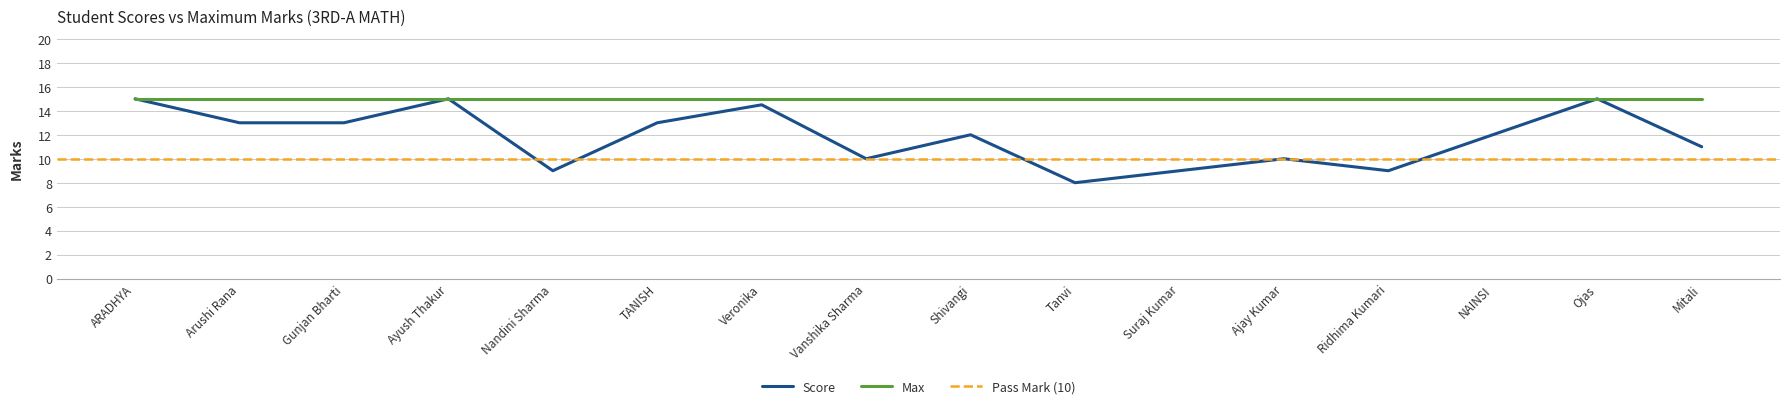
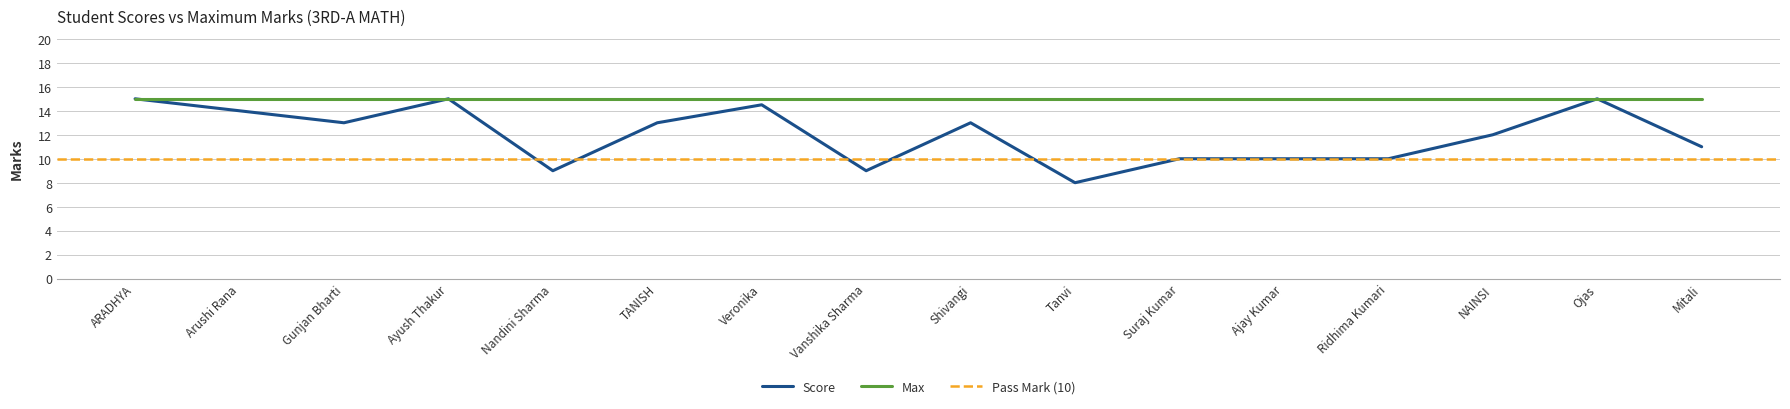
Score, Arushi Rana: 13 -> 14
Score, Vanshika Sharma: 10 -> 9
Score, Shivangi: 12 -> 13
Score, Suraj Kumar: 9 -> 10
Score, Ridhima Kumari: 9 -> 10
